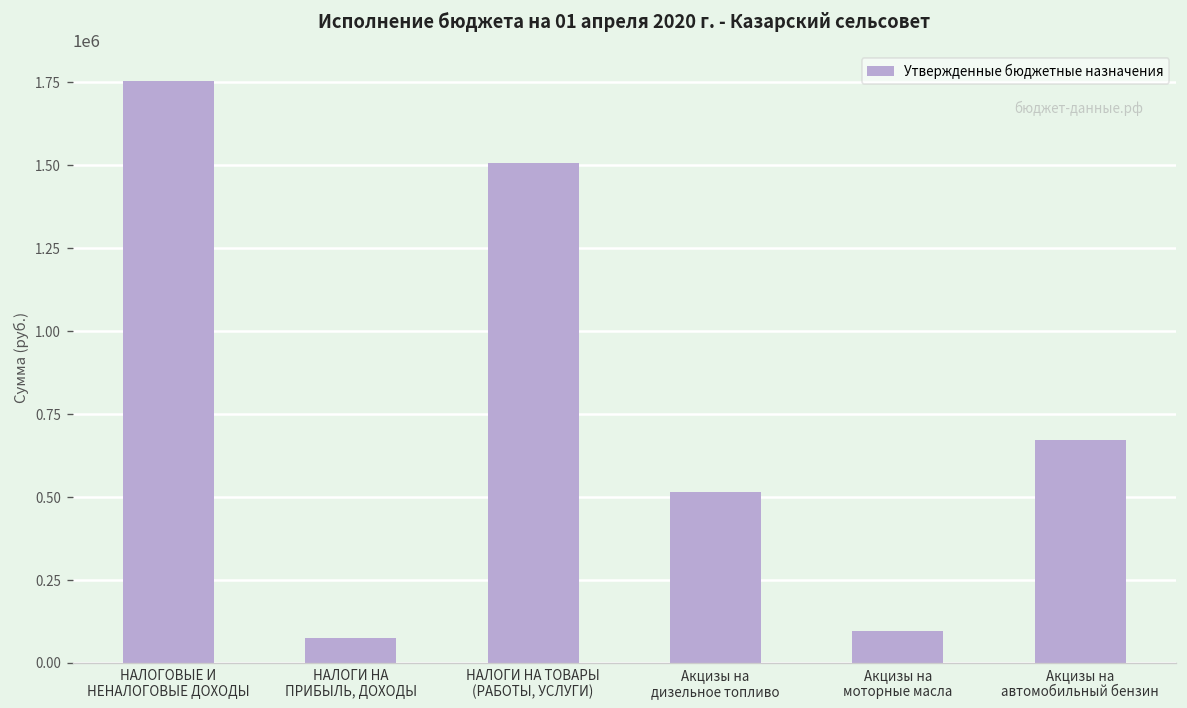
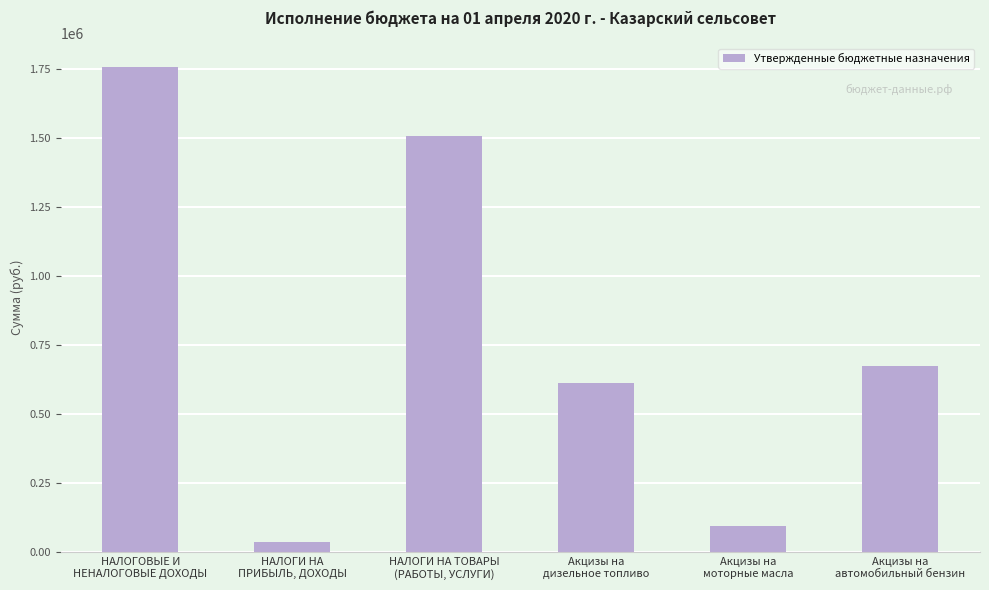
НАЛОГИ НА ПРИБЫЛЬ, ДОХОДЫ: 80000 -> 40000
Акцизы на дизельное топливо: 520000 -> 610000
